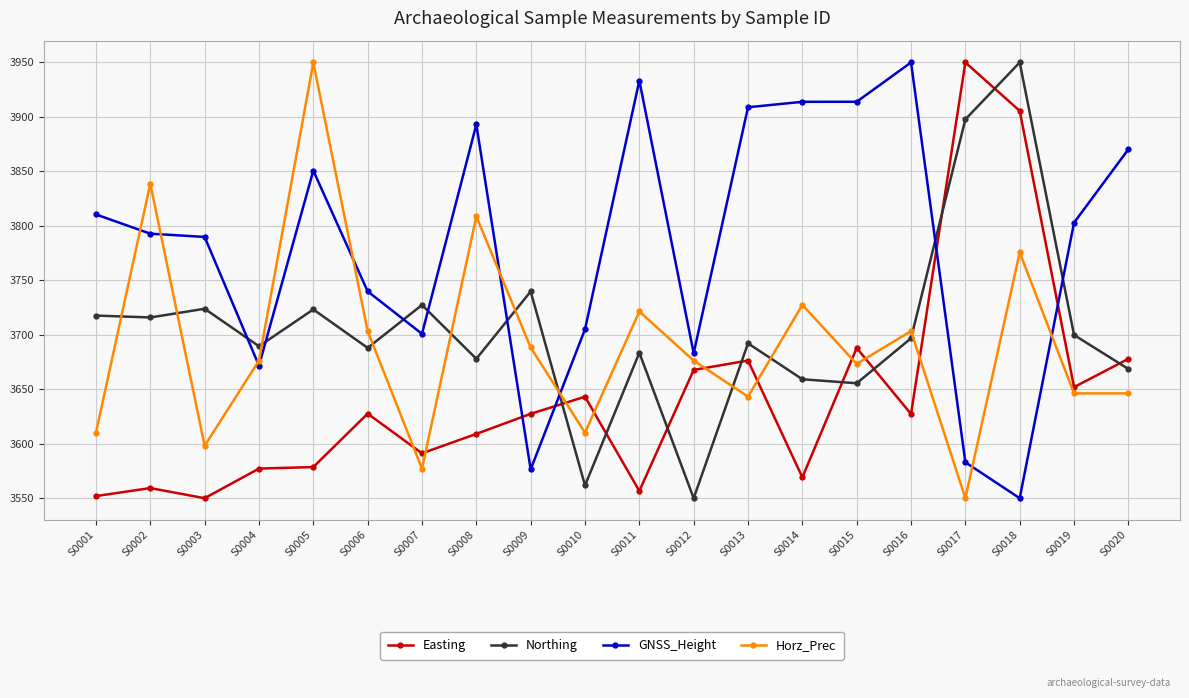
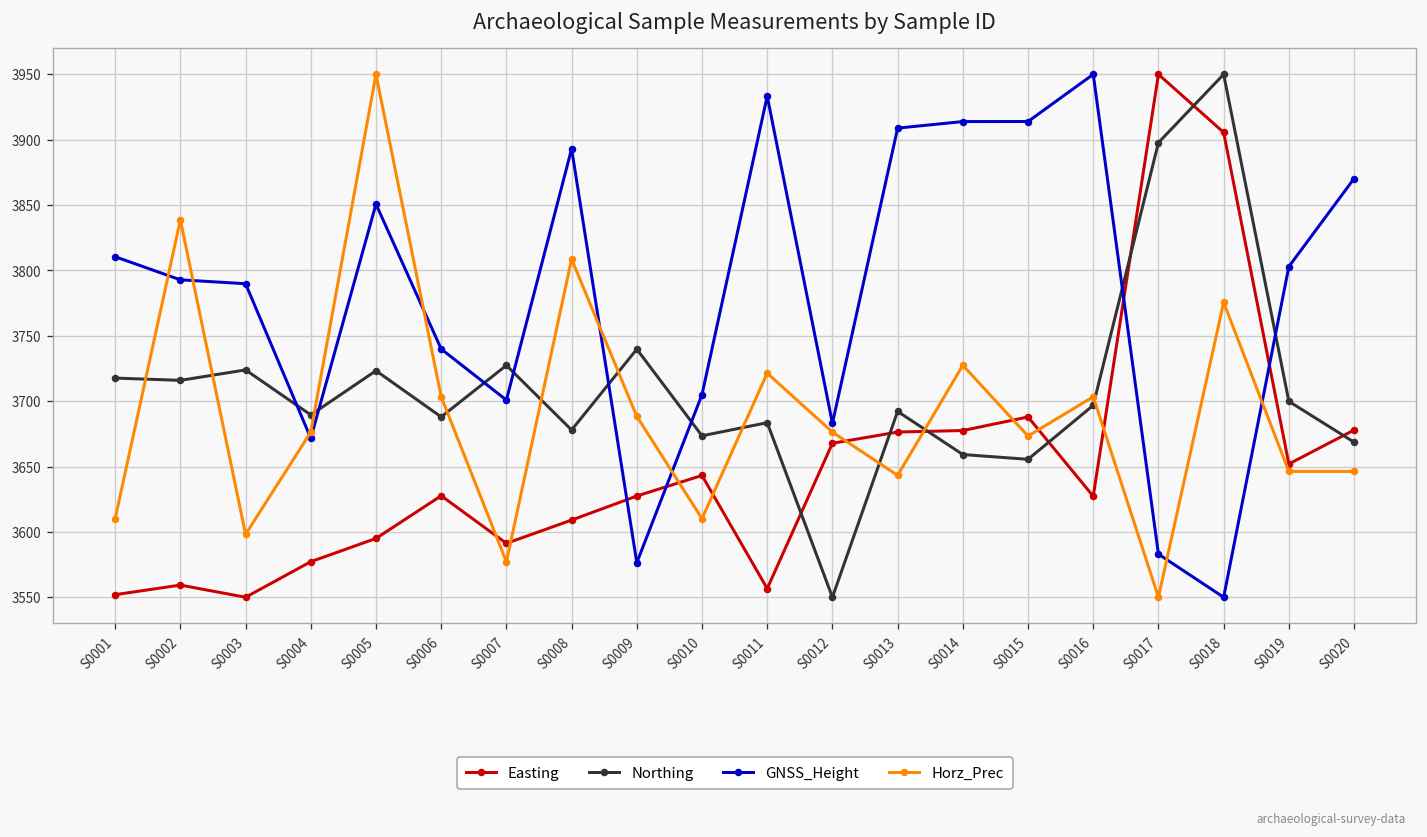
Easting, S0005: 3579 -> 3595
Northing, S0010: 3562 -> 3673
Easting, S0014: 3569 -> 3678
